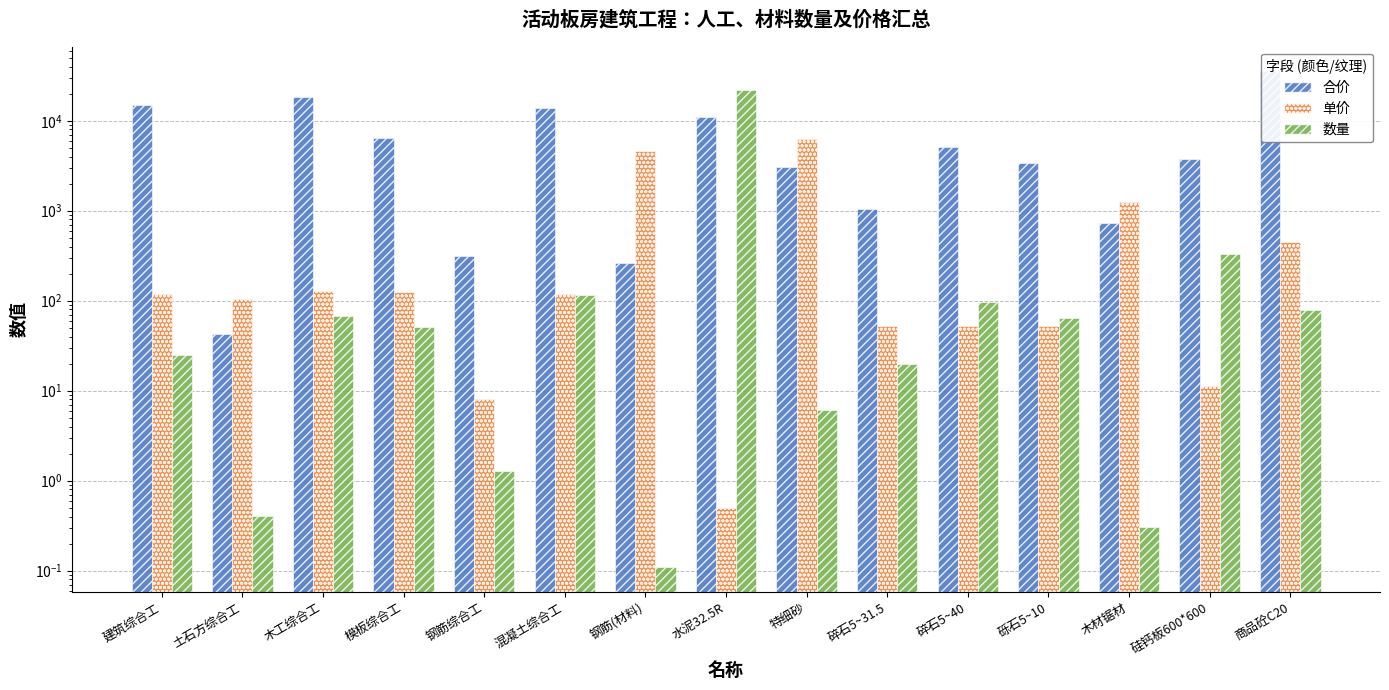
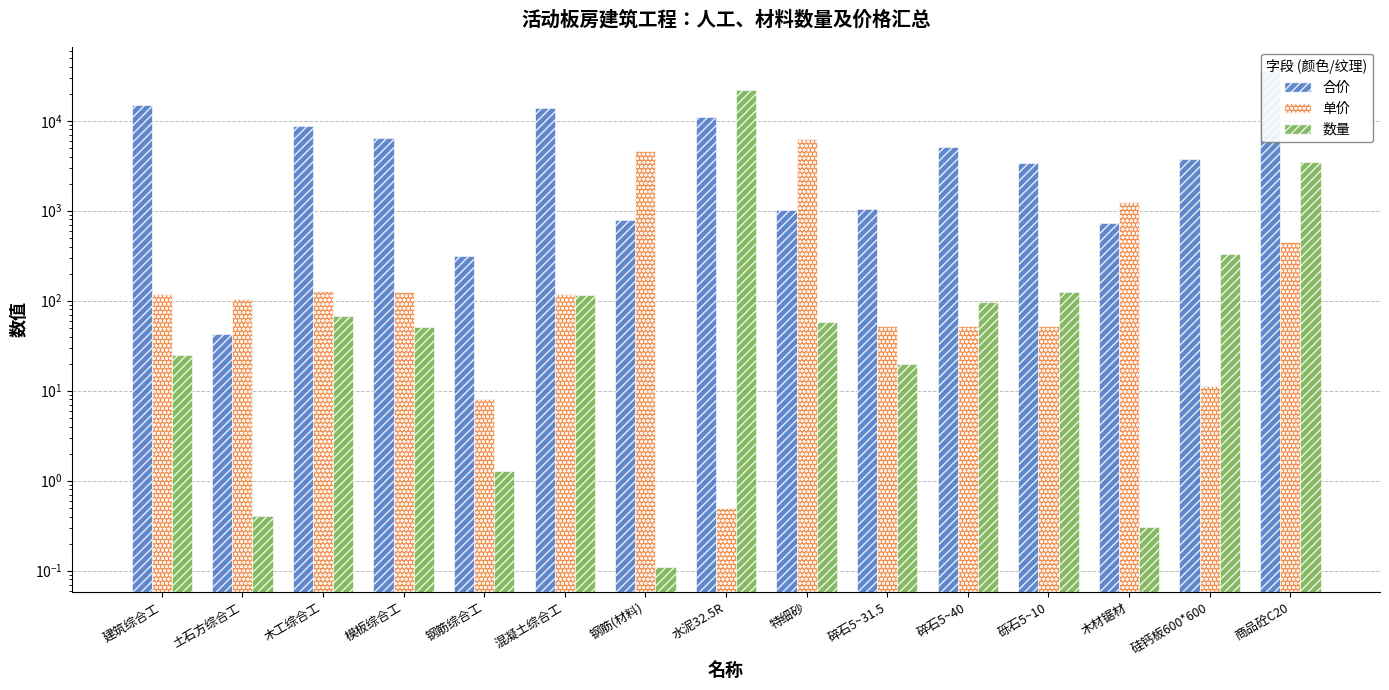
合价, 木工综合工: 18000 -> 9000
合价, 钢筋(材料): 260 -> 800
合价, 特细砂: 3100 -> 1000
数量, 特细砂: 6 -> 60
数量, 砾石5~10: 60 -> 120
数量, 商品砼C20: 80 -> 3500
